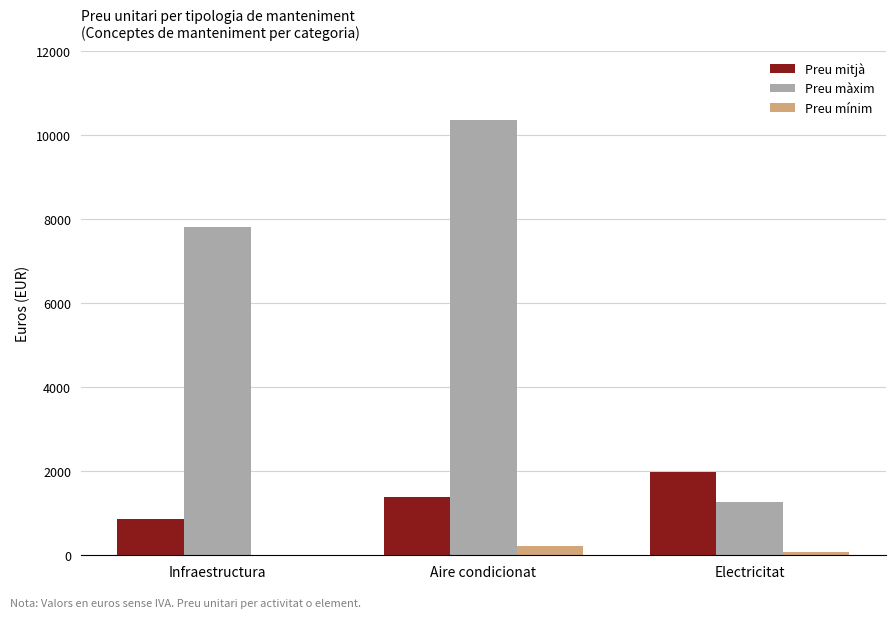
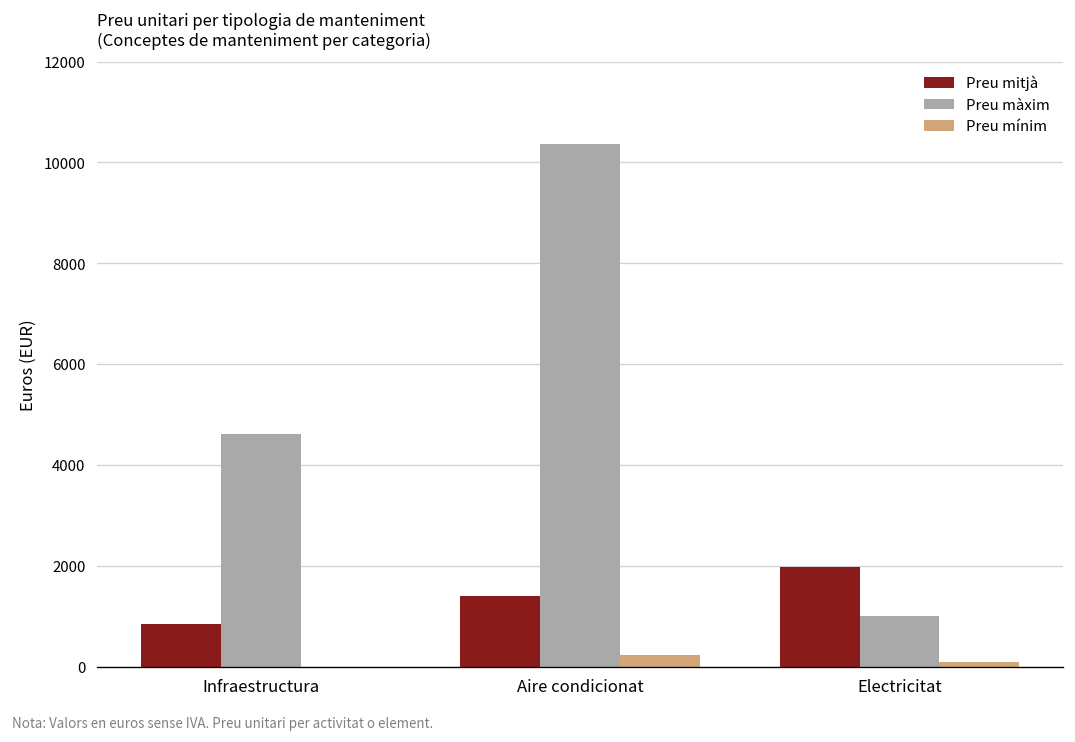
Preu màxim, Infraestructura: 7800 -> 4600
Preu màxim, Electricitat: 1300 -> 1000
